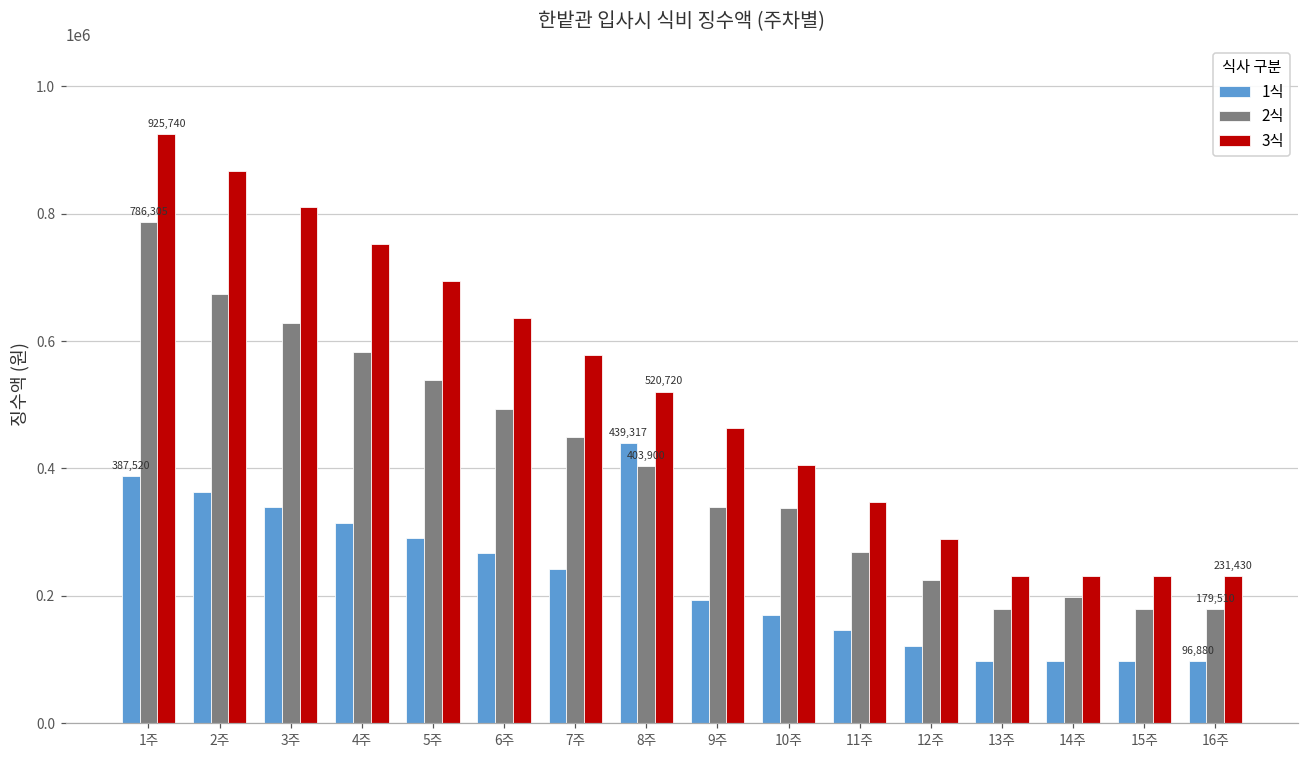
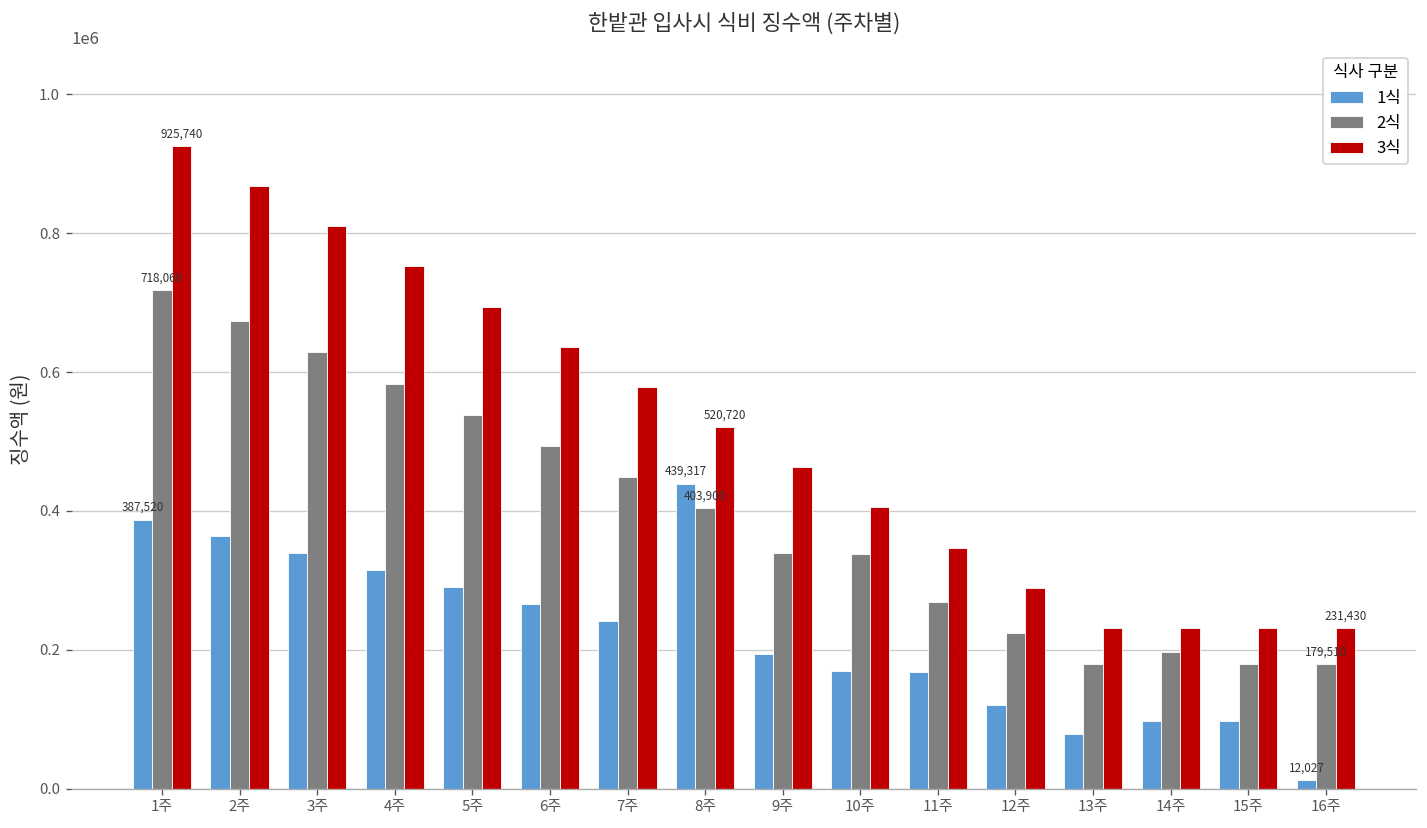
2식, 1주: 786,305 -> 718,060
1식, 11주: 150000 -> 170000
1식, 13주: 100000 -> 80000
1식, 16주: 96,880 -> 12,027
